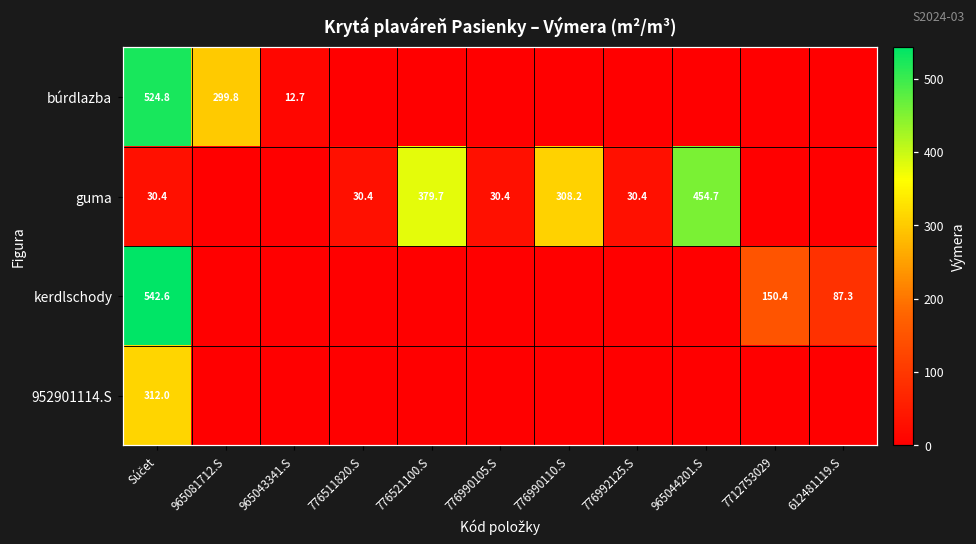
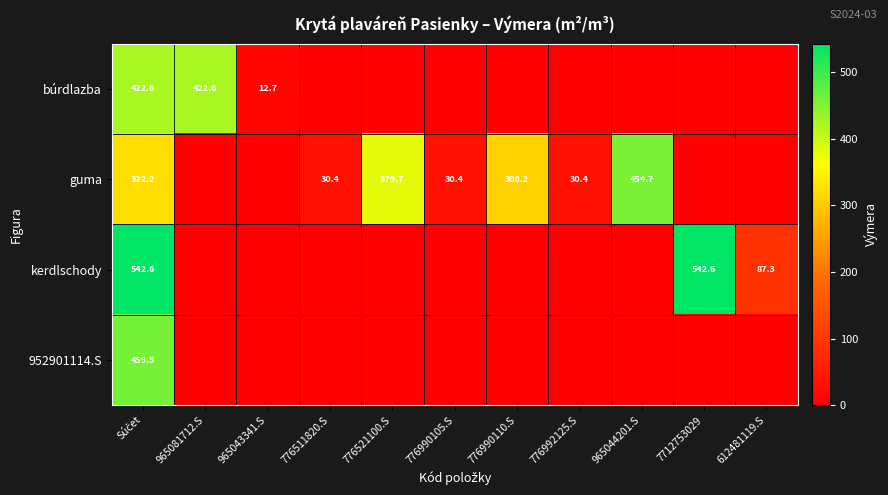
búrdlazba, Súčet: 524.8 -> 422.6
búrdlazba, 965081712.S: 299.8 -> 422.6
guma, Súčet: 30.4 -> 322.2
kerdlschody, 7712753029: 150.4 -> 542.6
952901114.S, Súčet: 312.0 -> 459.5
